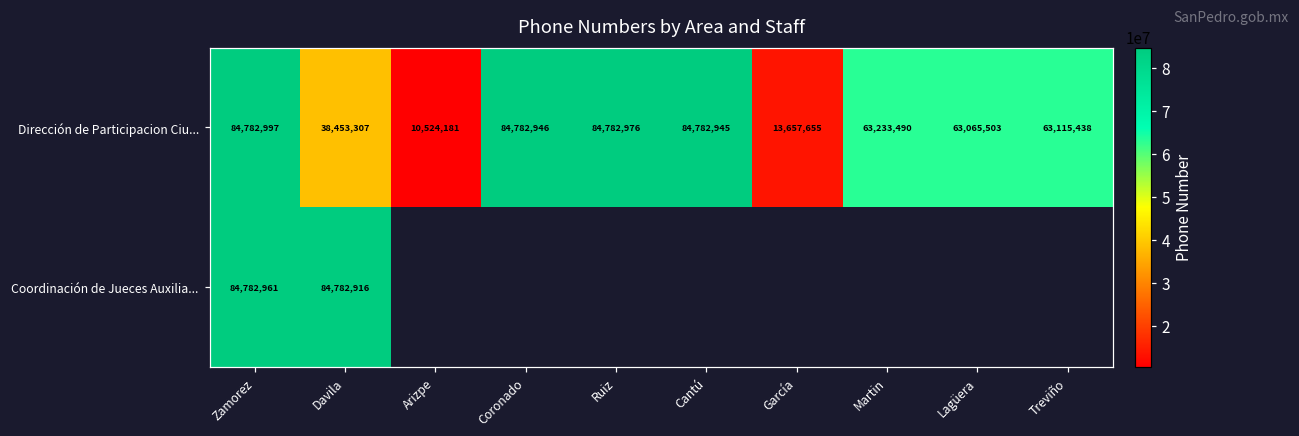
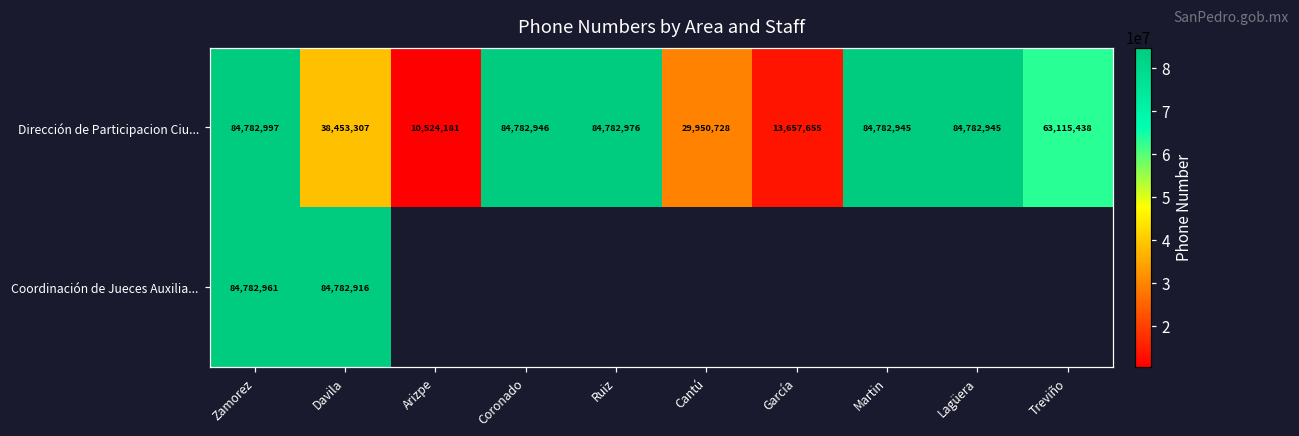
Dirección de Participacion Ciu..., Cantú: 84,782,945 -> 29,950,728
Dirección de Participacion Ciu..., Martin: 63,233,490 -> 84,782,945
Dirección de Participacion Ciu..., Lagüera: 63,065,503 -> 84,782,945
